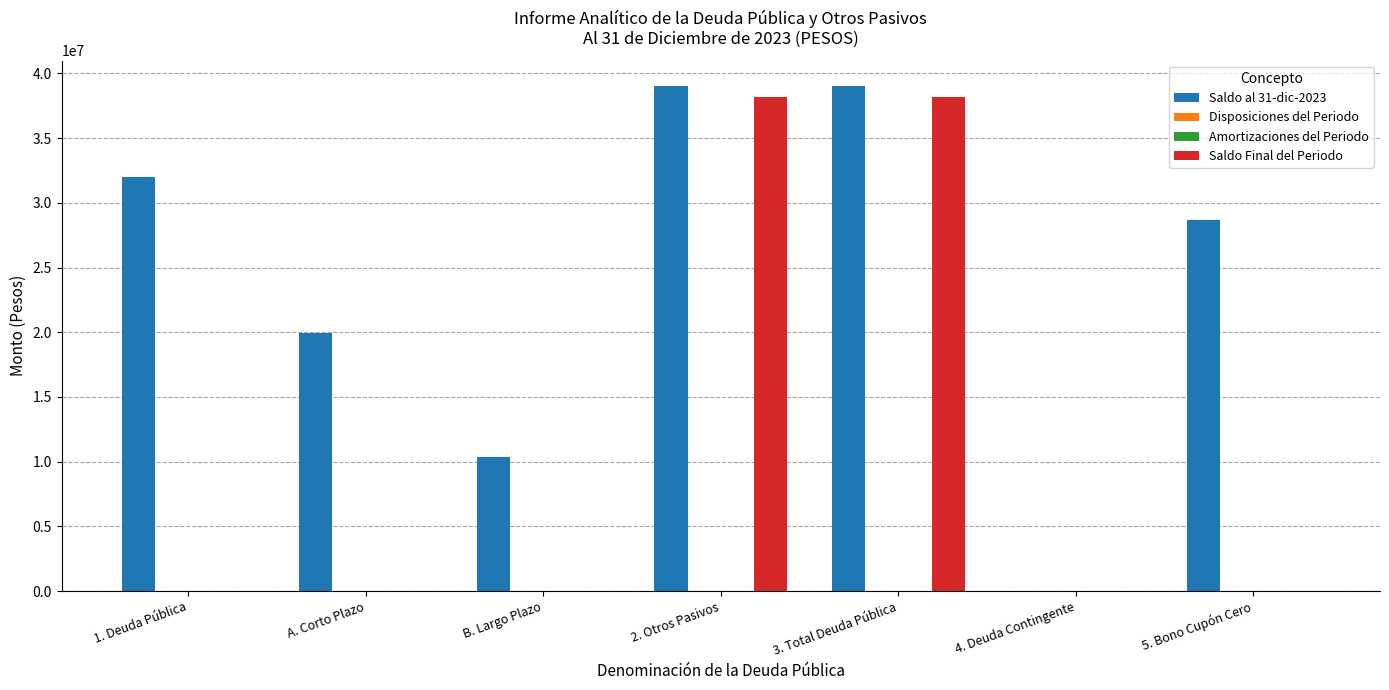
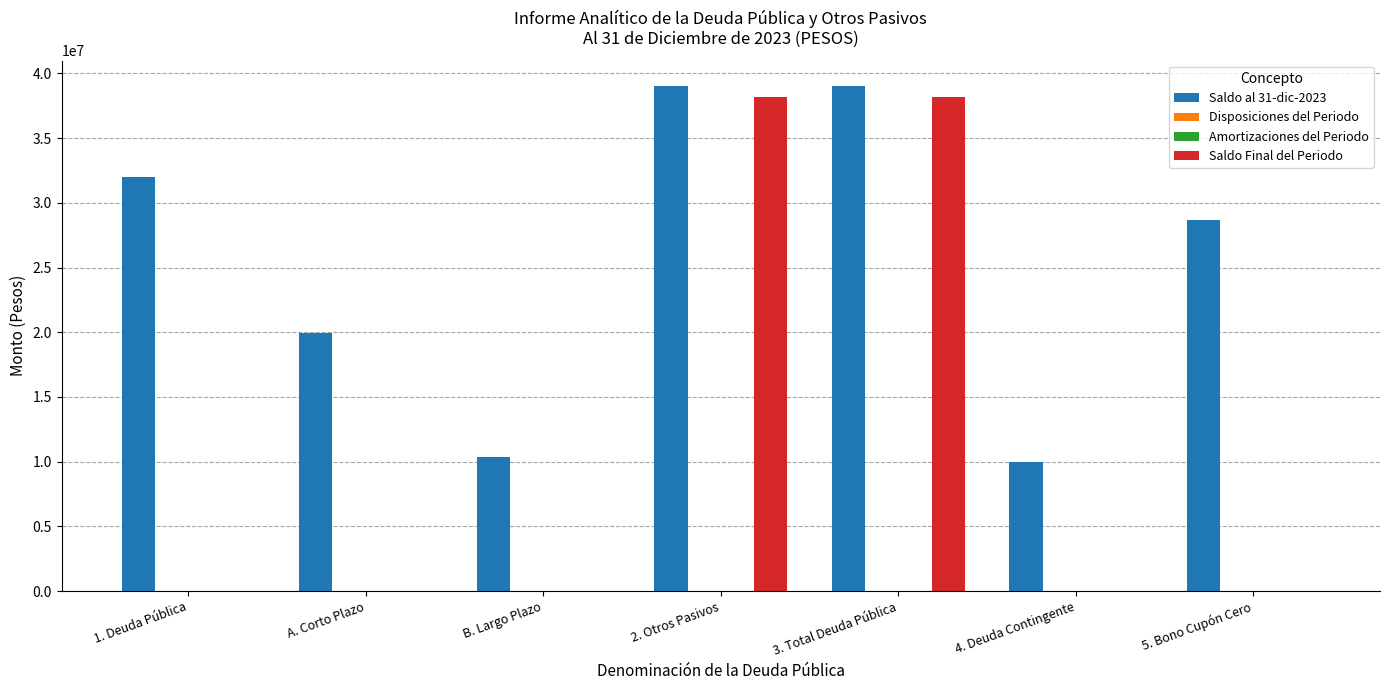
Saldo al 31-dic-2023, 4. Deuda Contingente: 0 -> 10000000
